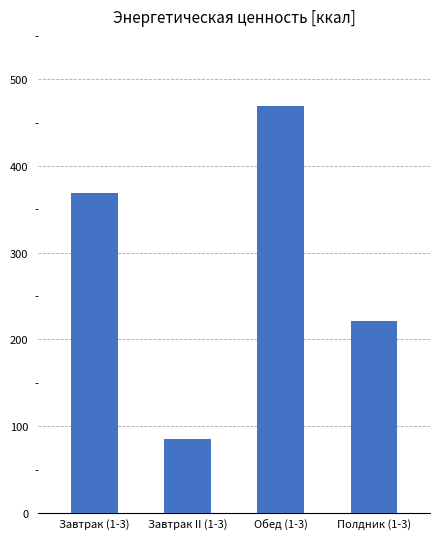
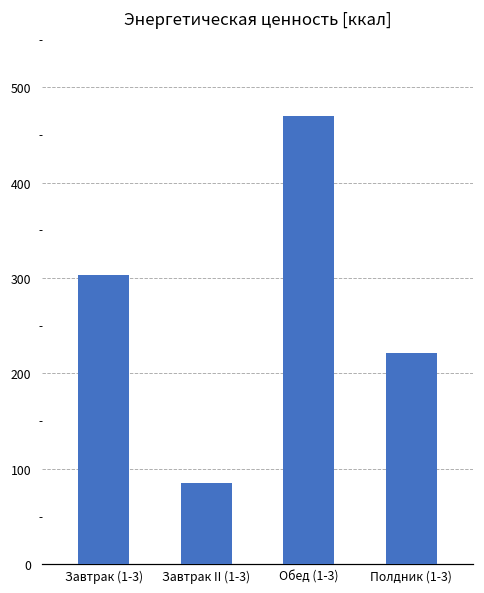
Завтрак (1-3): 370 -> 300
